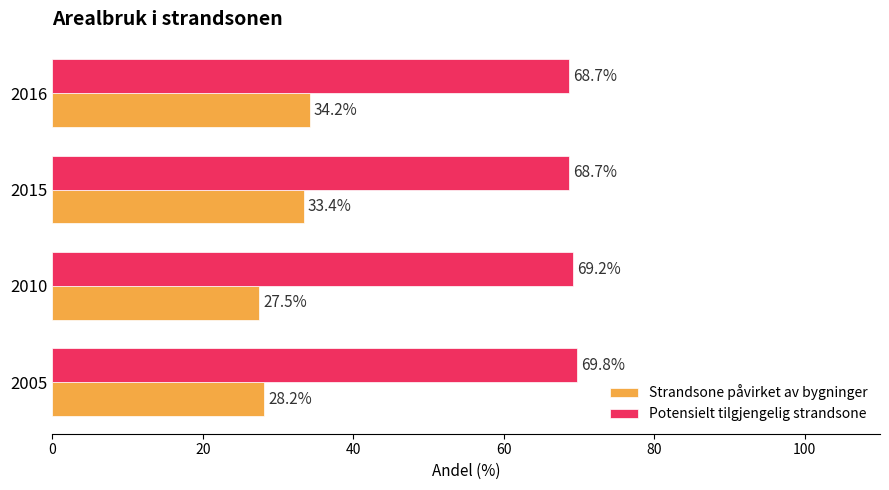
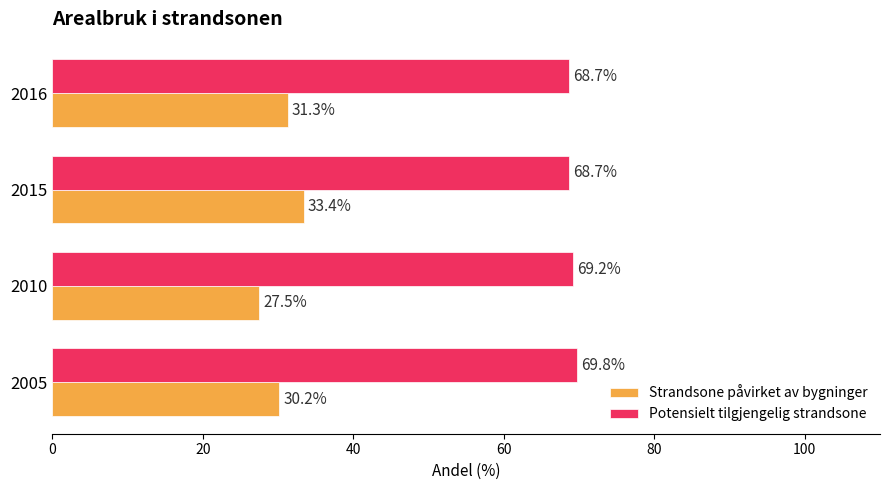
Strandsone påvirket av bygninger, 2016: 34.2% -> 31.3%
Strandsone påvirket av bygninger, 2005: 28.2% -> 30.2%
